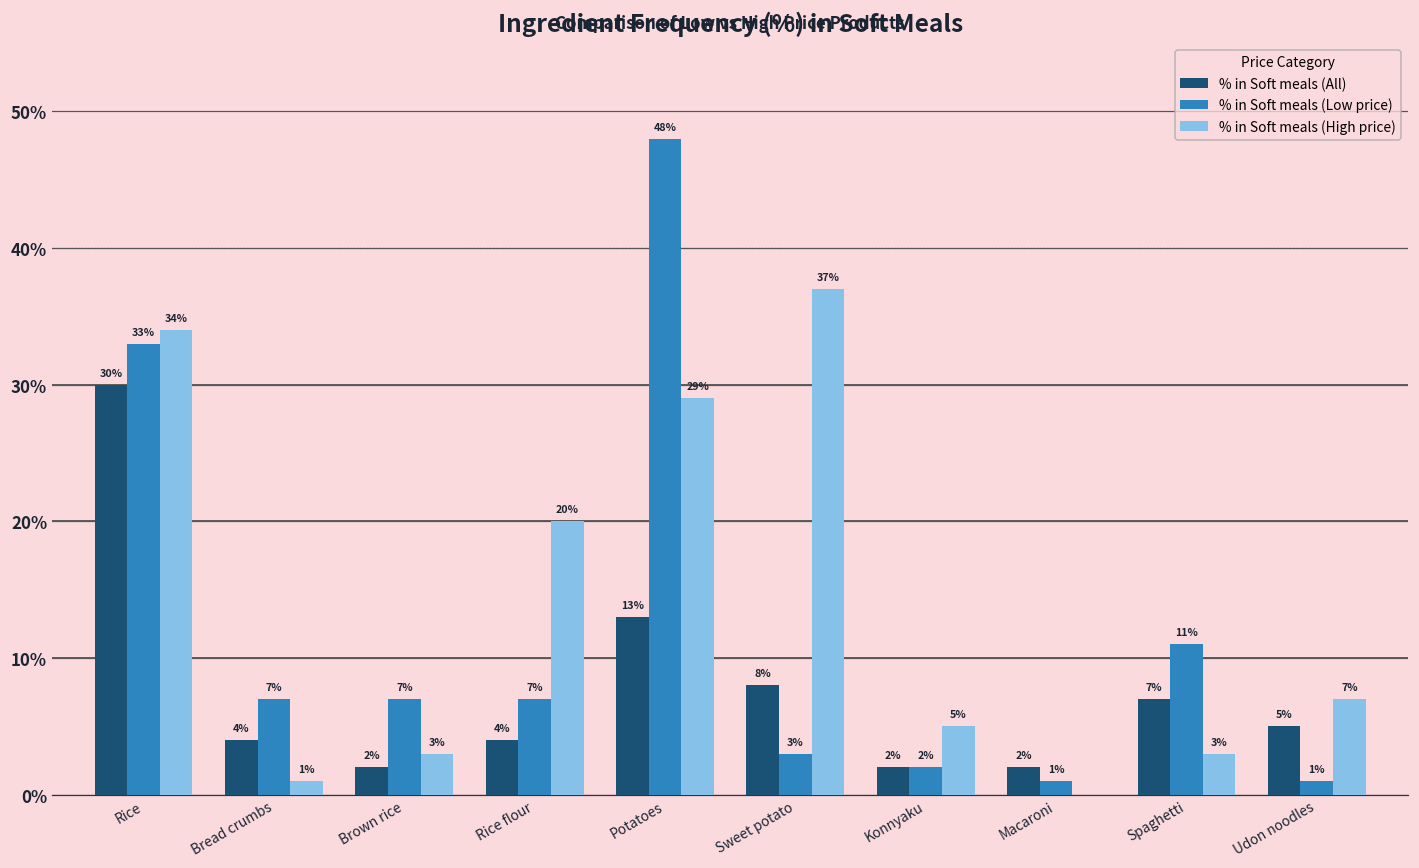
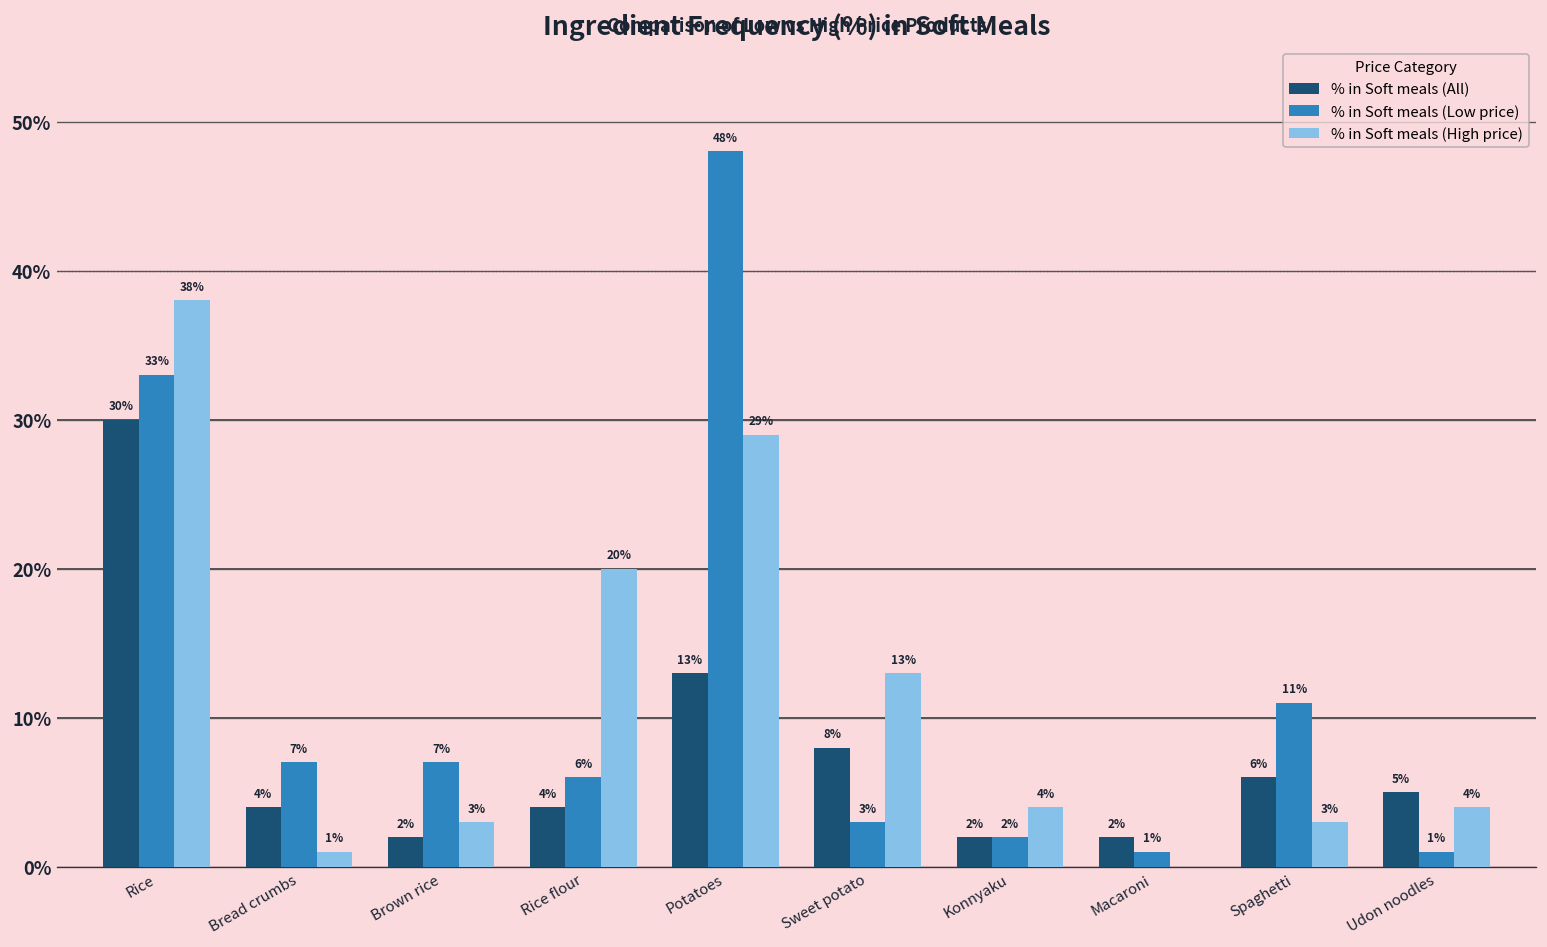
% in Soft meals (High price), Rice: 34% -> 38%
% in Soft meals (Low price), Rice flour: 7% -> 6%
% in Soft meals (High price), Sweet potato: 37% -> 13%
% in Soft meals (High price), Konnyaku: 5% -> 4%
% in Soft meals (All), Spaghetti: 7% -> 6%
% in Soft meals (High price), Udon noodles: 7% -> 4%
